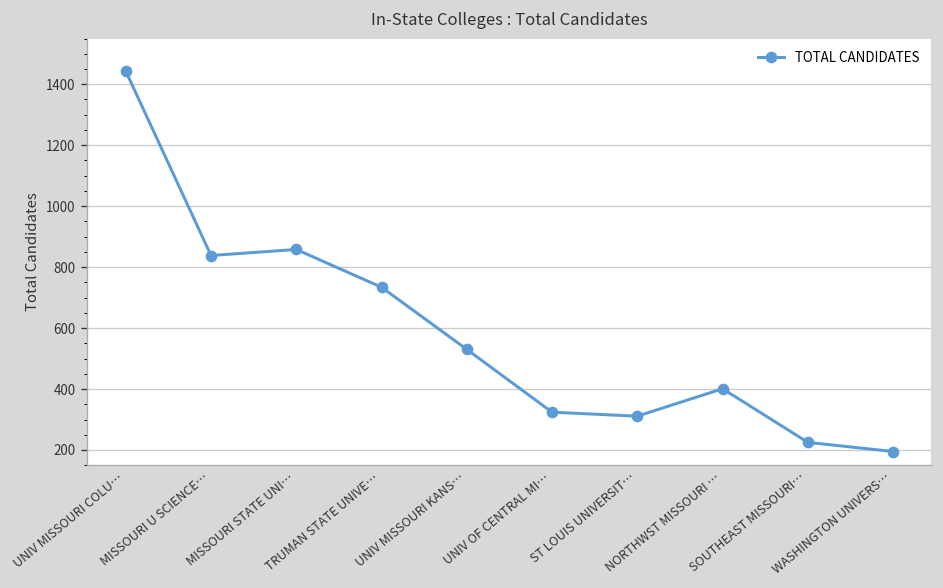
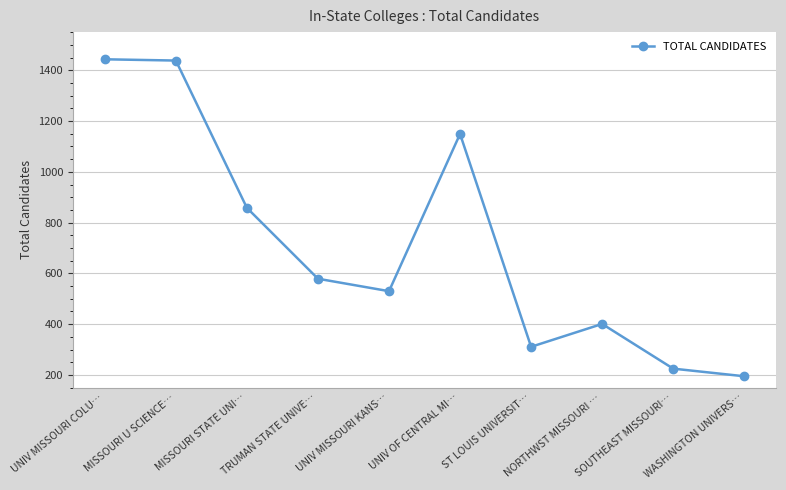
MISSOURI U SCIENCE…: 840 -> 1440
TRUMAN STATE UNIVE…: 730 -> 580
UNIV OF CENTRAL MI…: 320 -> 1150
